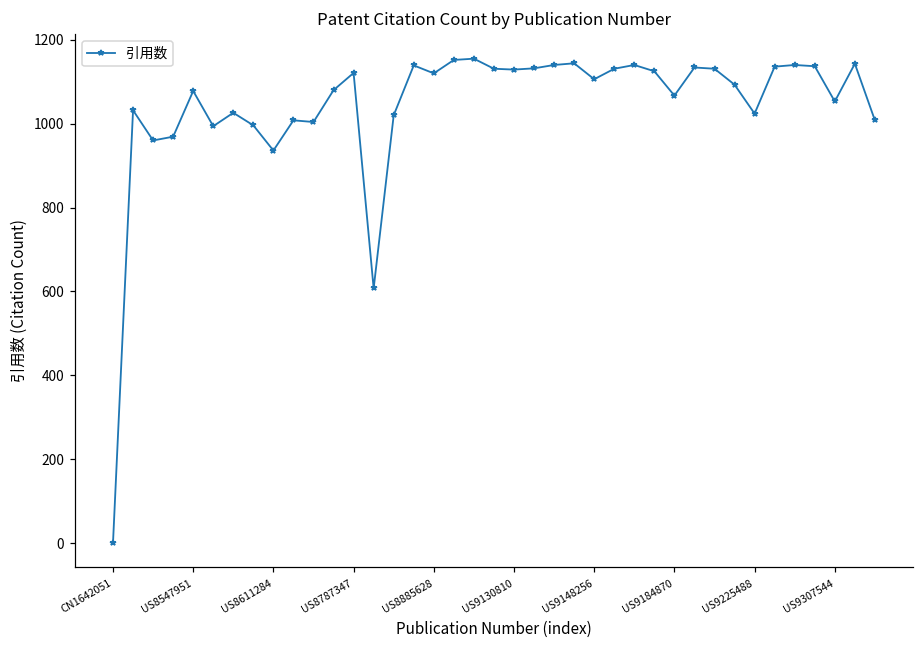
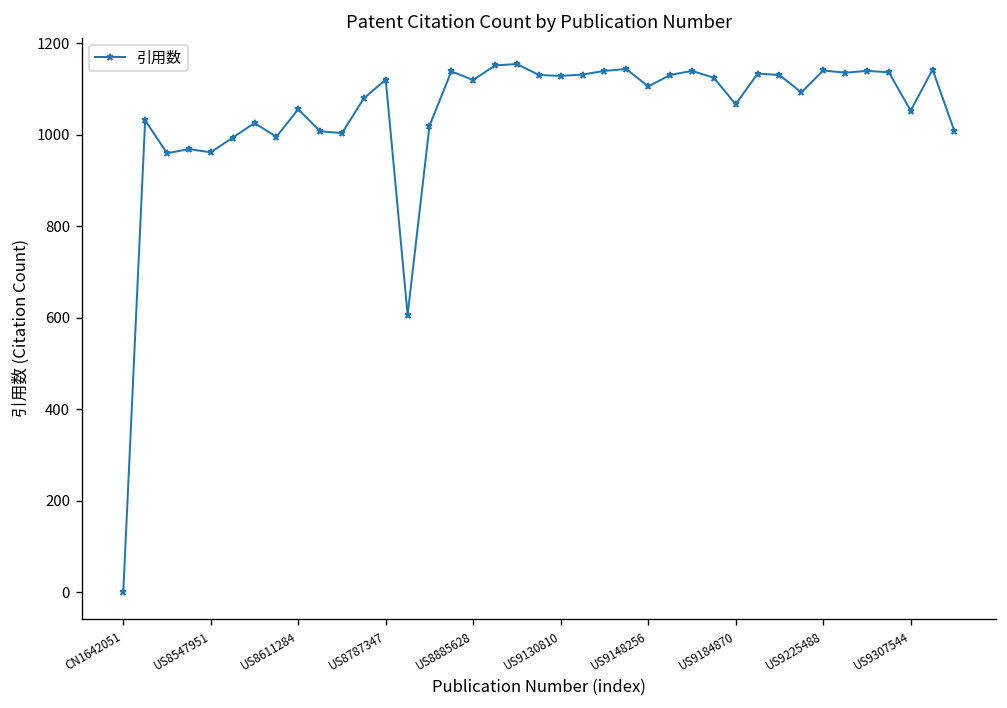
US8547951: 1080 -> 960
US8611284: 940 -> 1060
US9225488: 1020 -> 1140
